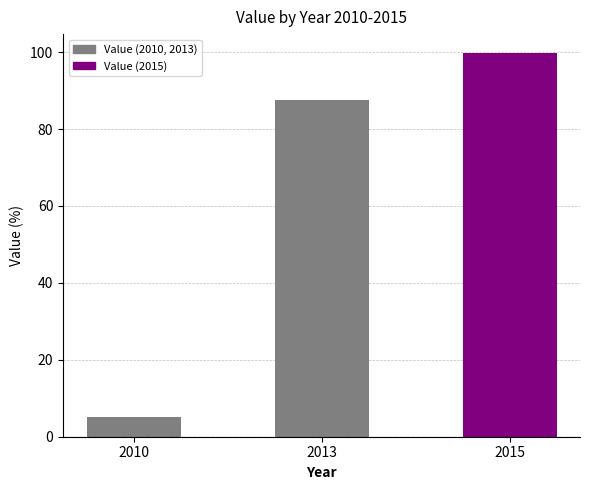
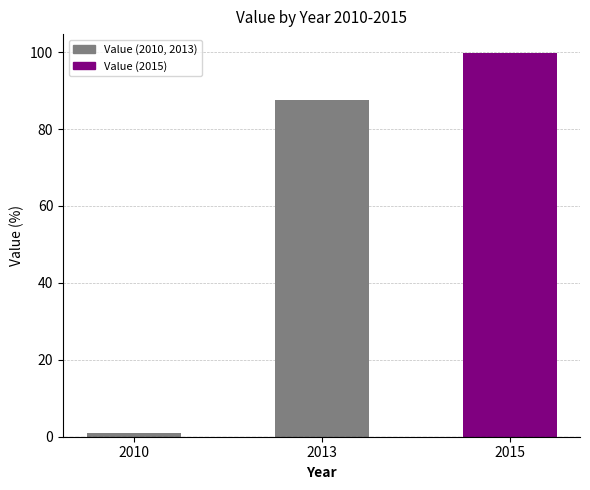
2010: 5 -> 1
